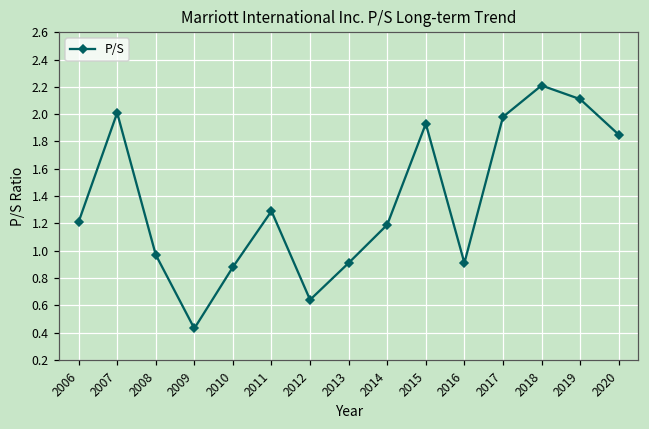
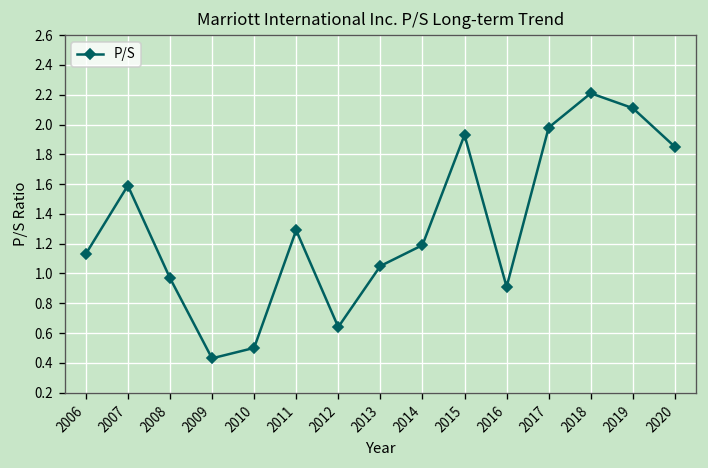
2006: 1.21 -> 1.13
2007: 2.01 -> 1.59
2010: 0.88 -> 0.50
2013: 0.91 -> 1.05
